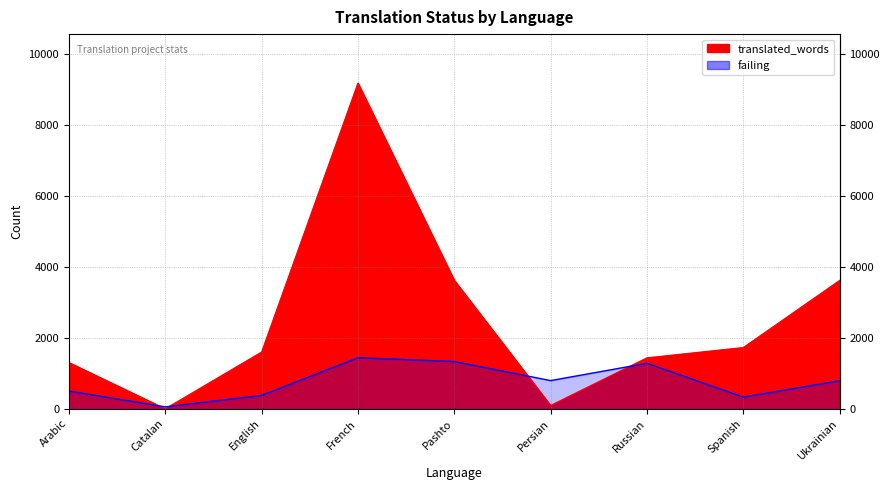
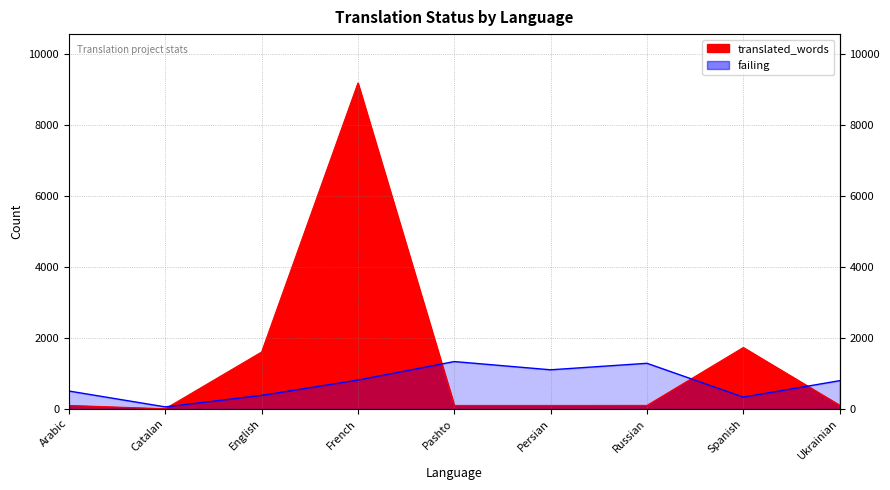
translated_words, Arabic: 1300 -> 100
failing, French: 1400 -> 800
translated_words, Pashto: 3600 -> 100
failing, Persian: 800 -> 1100
translated_words, Russian: 1400 -> 100
translated_words, Ukrainian: 3600 -> 100
